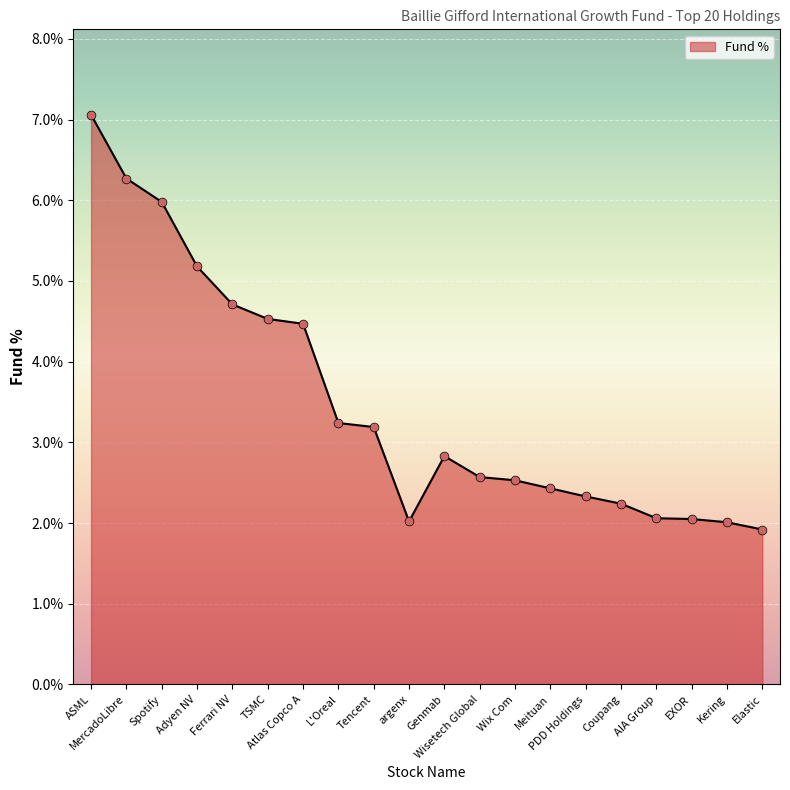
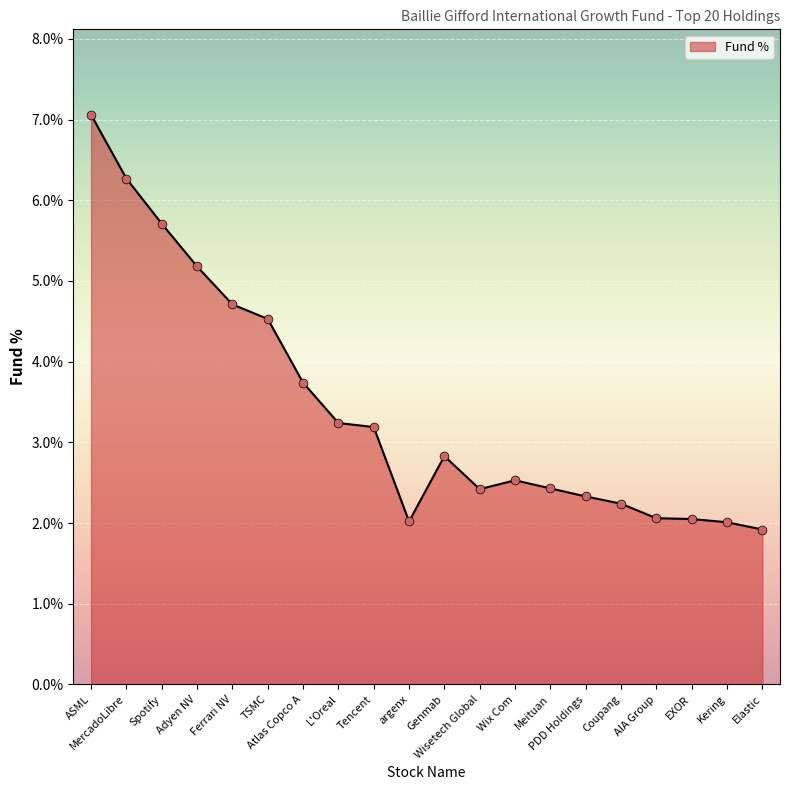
Spotify: 6.0% -> 5.7%
Atlas Copco A: 4.5% -> 3.7%
Wisetech Global: 2.6% -> 2.4%
